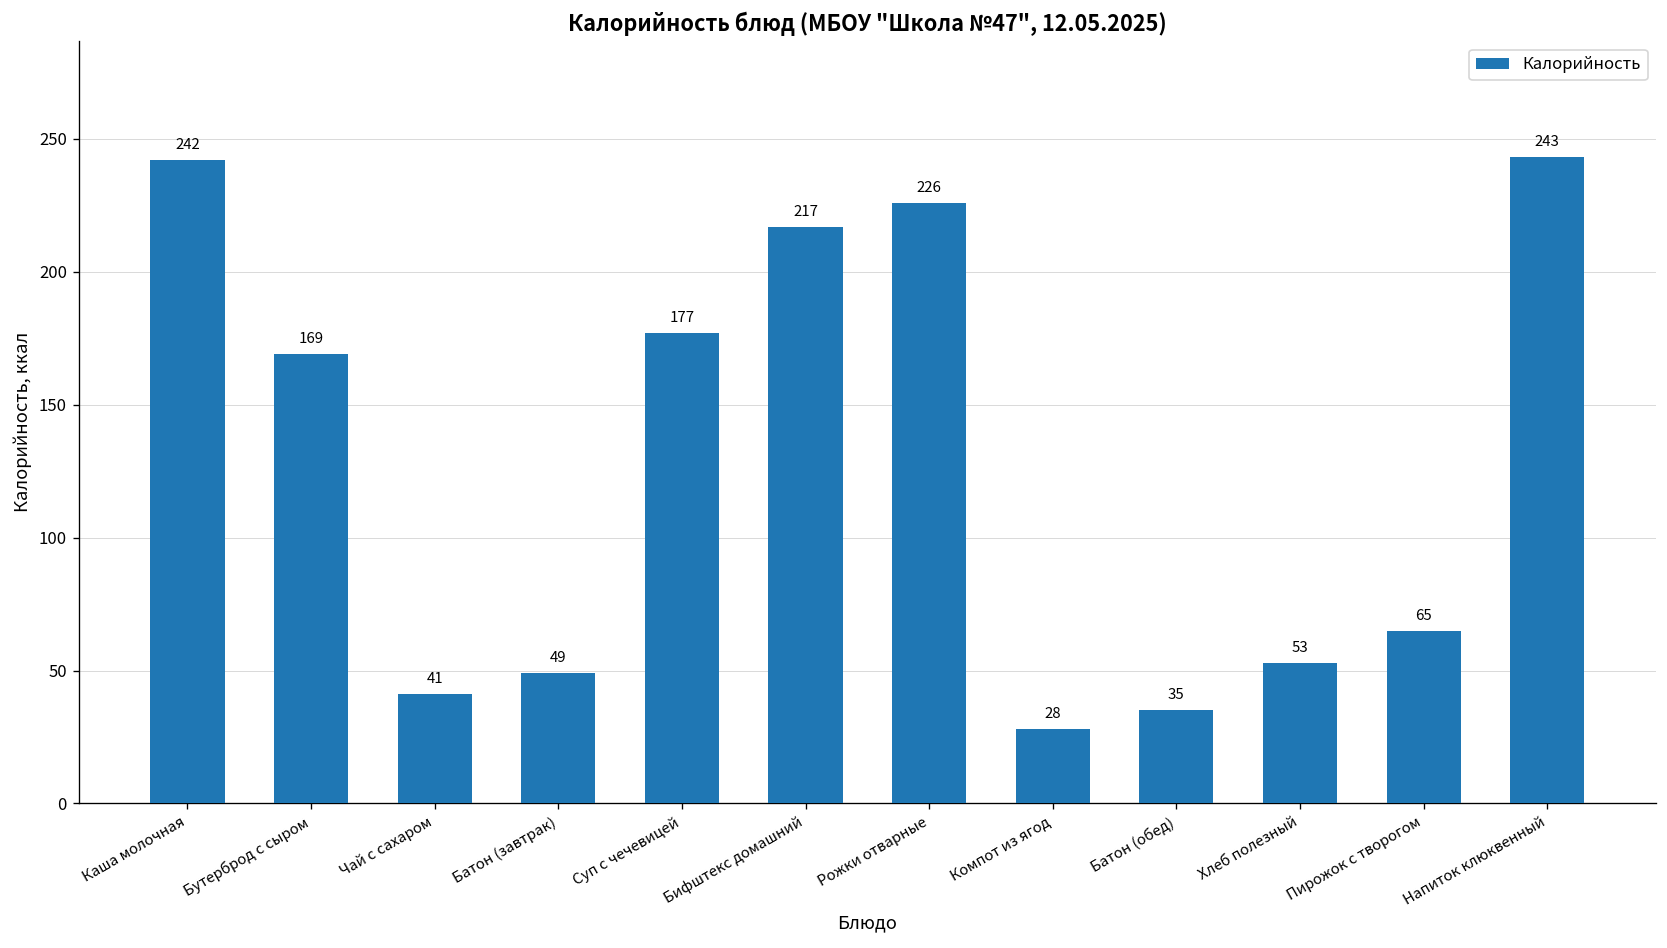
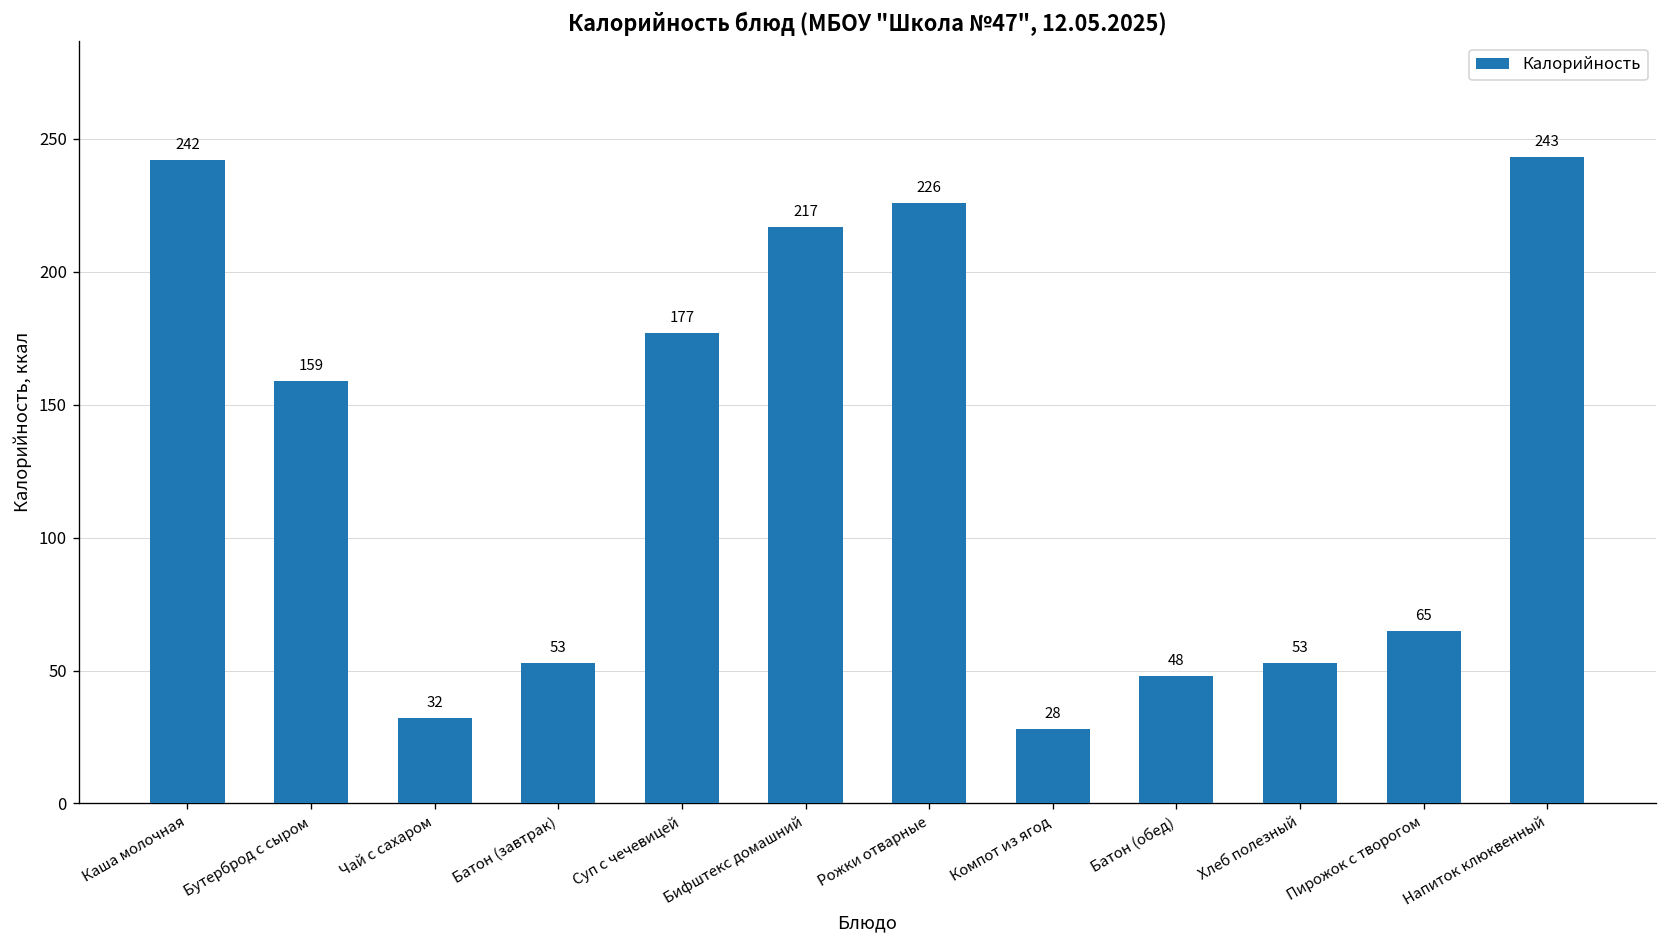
Бутерброд с сыром: 169 -> 159
Чай с сахаром: 41 -> 32
Батон (завтрак): 49 -> 53
Батон (обед): 35 -> 48
